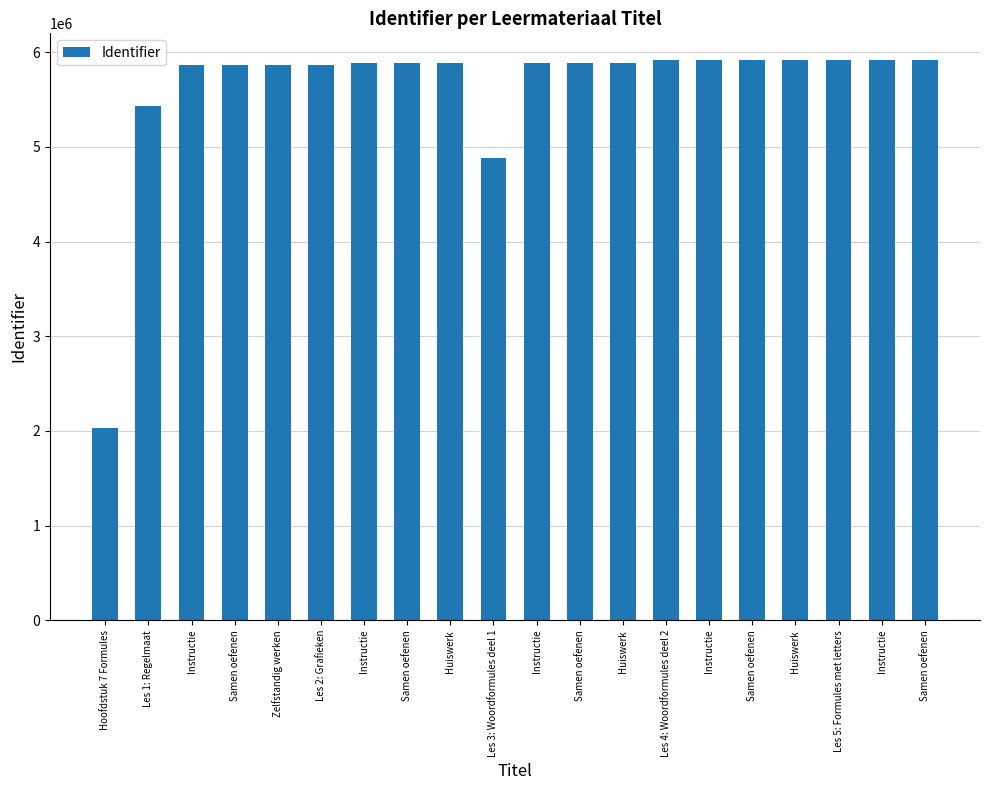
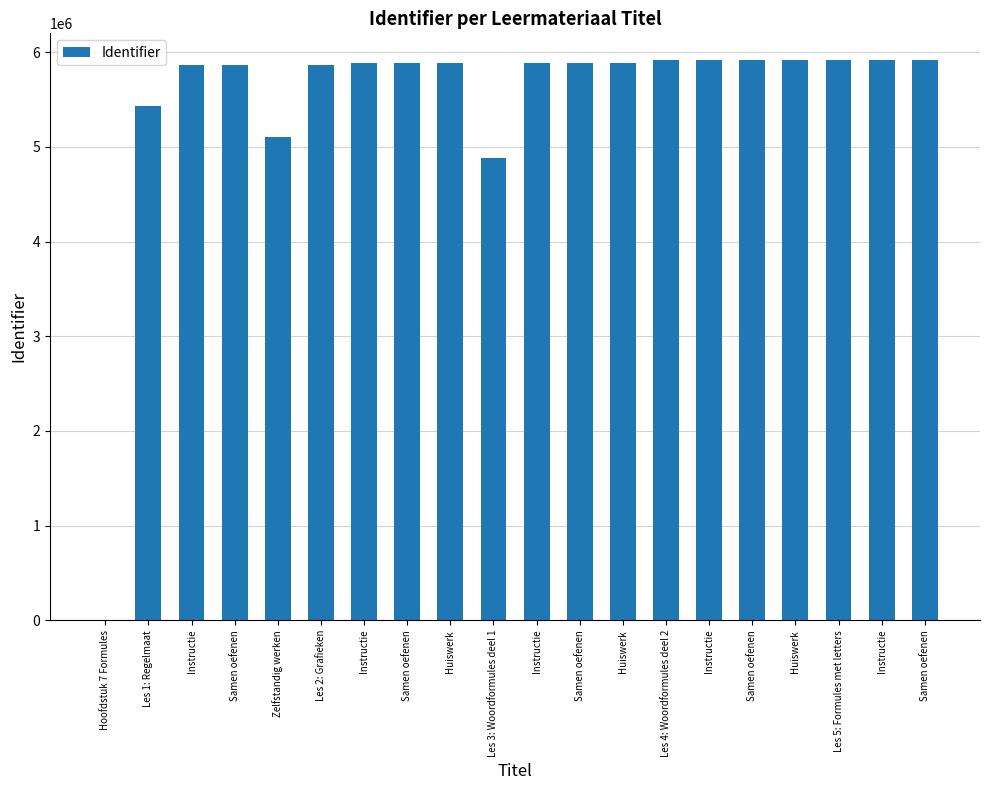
Hoofdstuk 7 Formules: 2000000 -> 0
Zelfstandig werken: 5900000 -> 5100000
